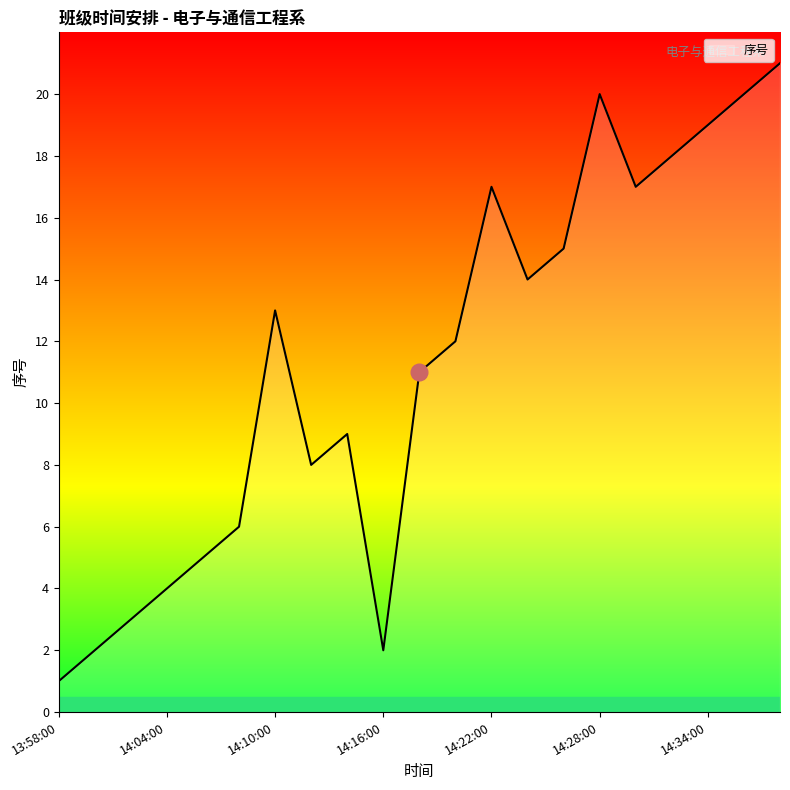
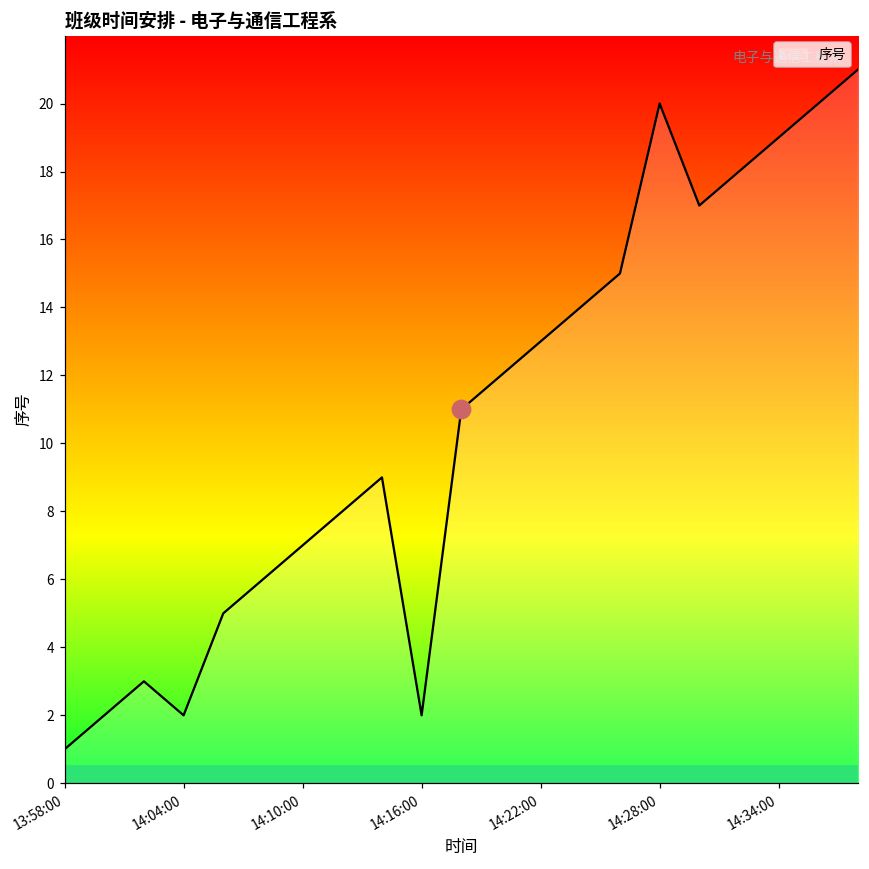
序号, 14:04:00: 4 -> 2
序号, 14:10:00: 13 -> 7
序号, 14:22:00: 17 -> 13
